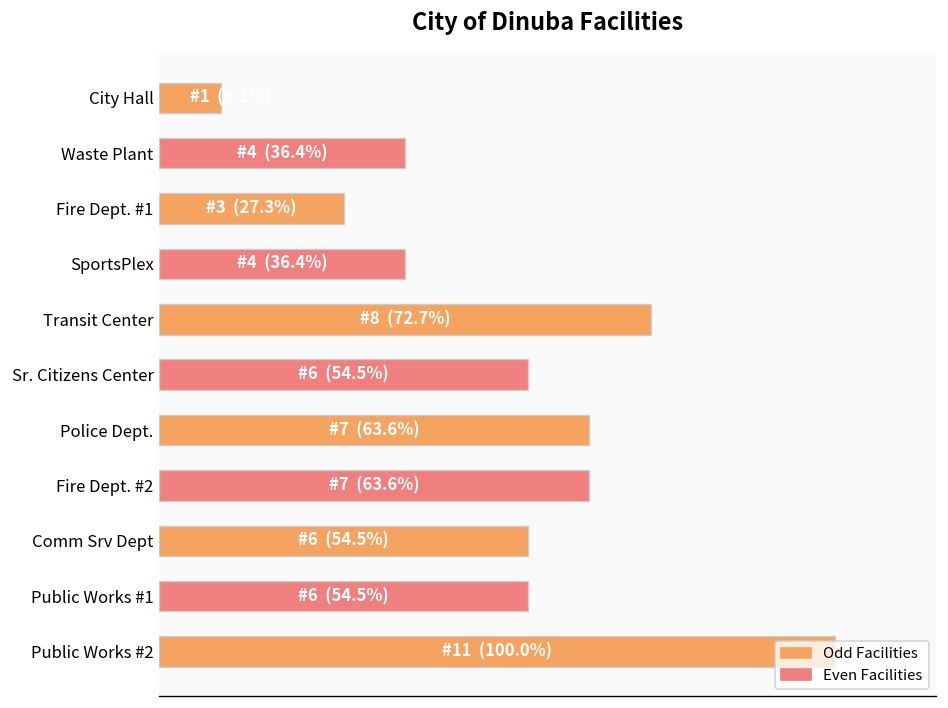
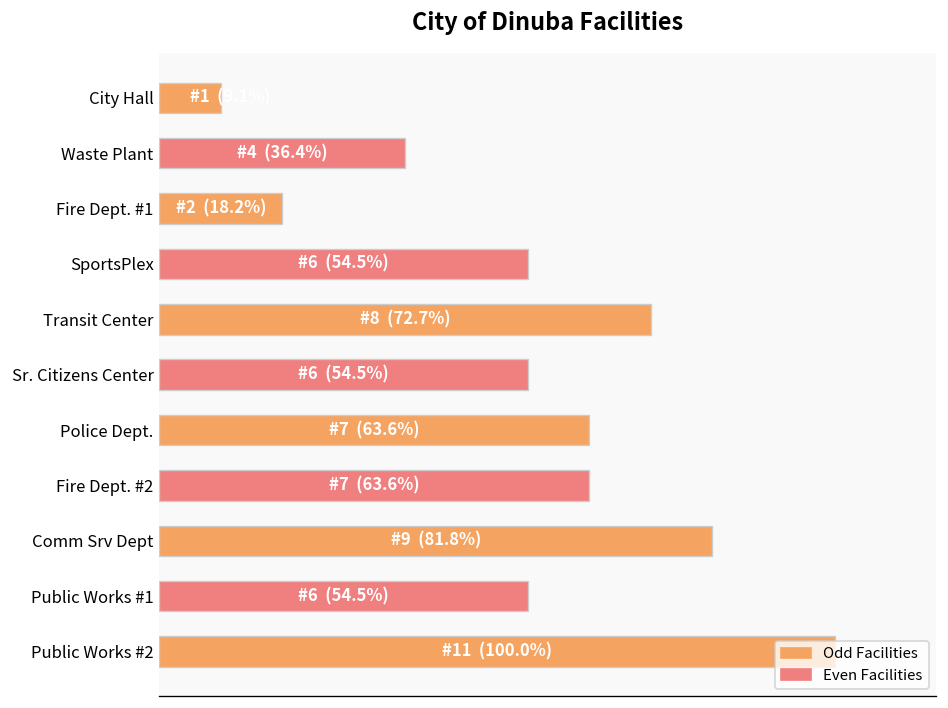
Fire Dept. #1: 3 (27.3%) -> 2 (18.2%)
SportsPlex: 4 (36.4%) -> 6 (54.5%)
Comm Srv Dept: 6 (54.5%) -> 9 (81.8%)
